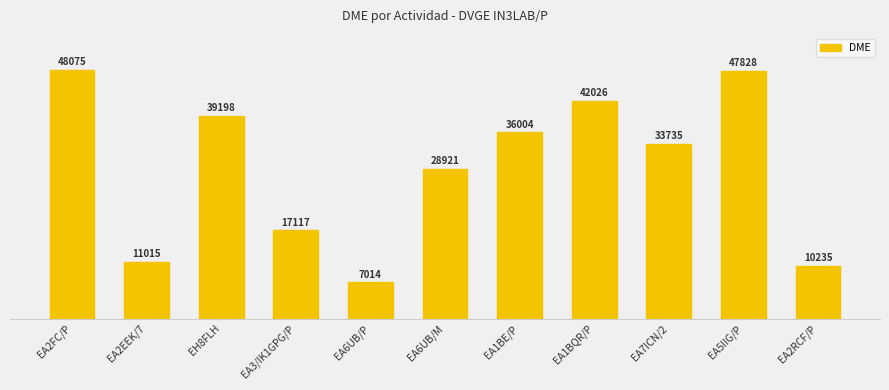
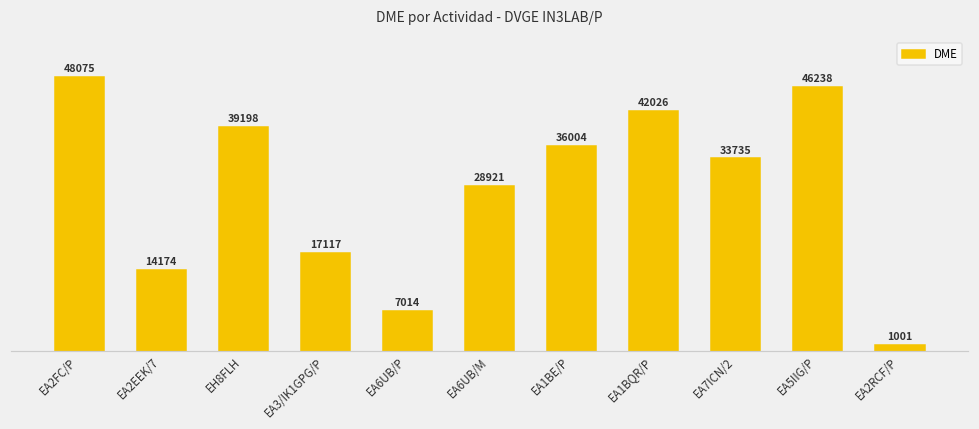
EA2EEK/7: 11015 -> 14174
EA5IIG/P: 47828 -> 46238
EA2RCF/P: 10235 -> 1001
